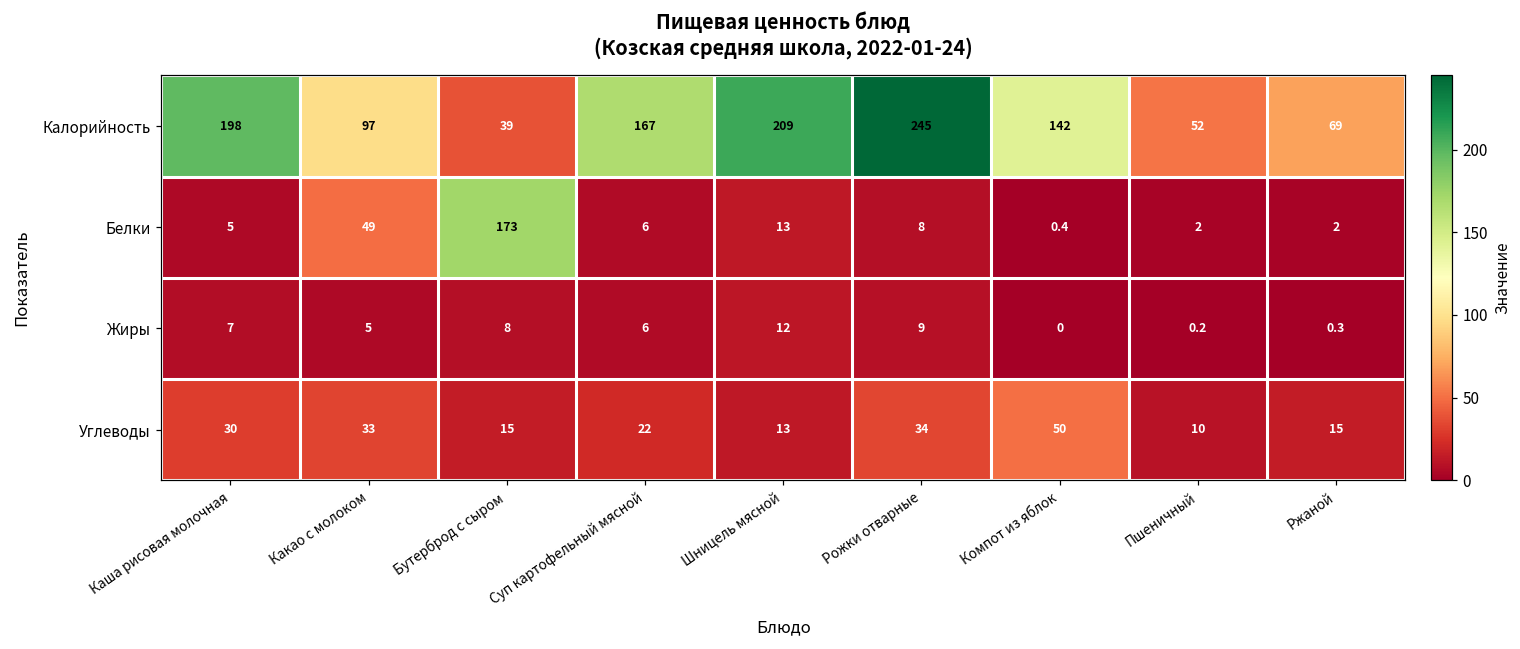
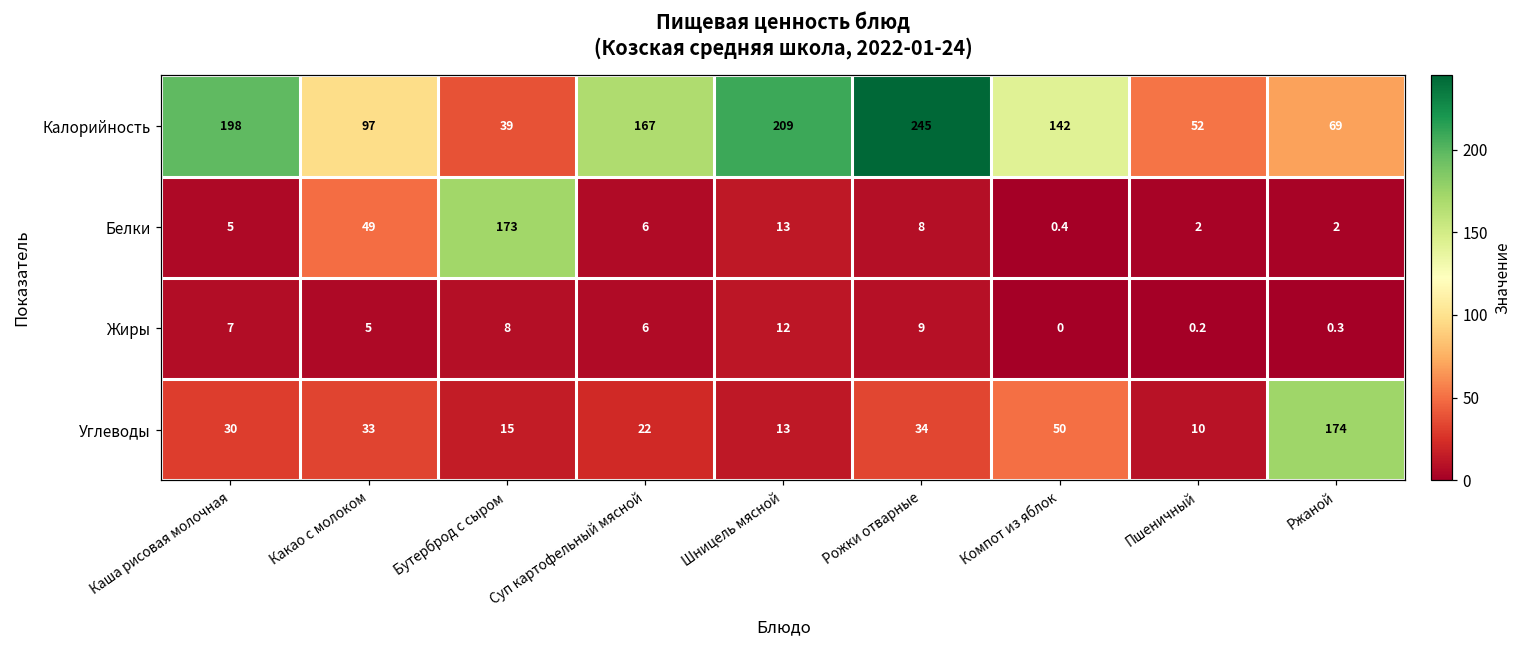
Углеводы, Ржаной: 15 -> 174
